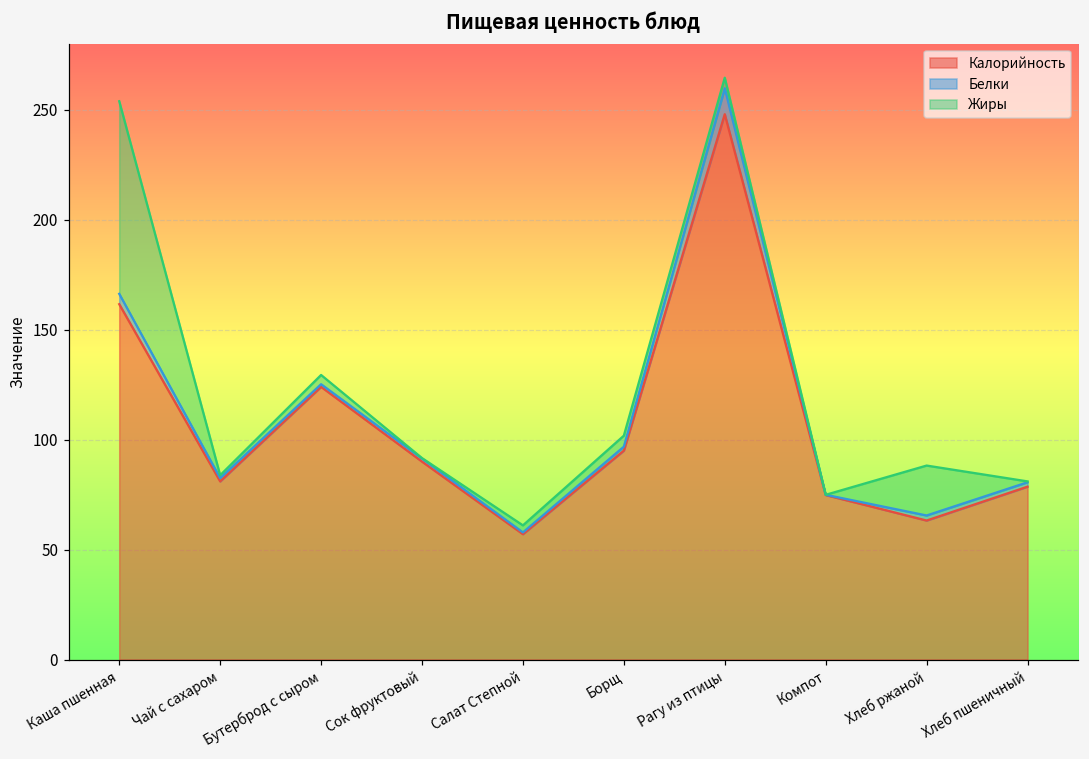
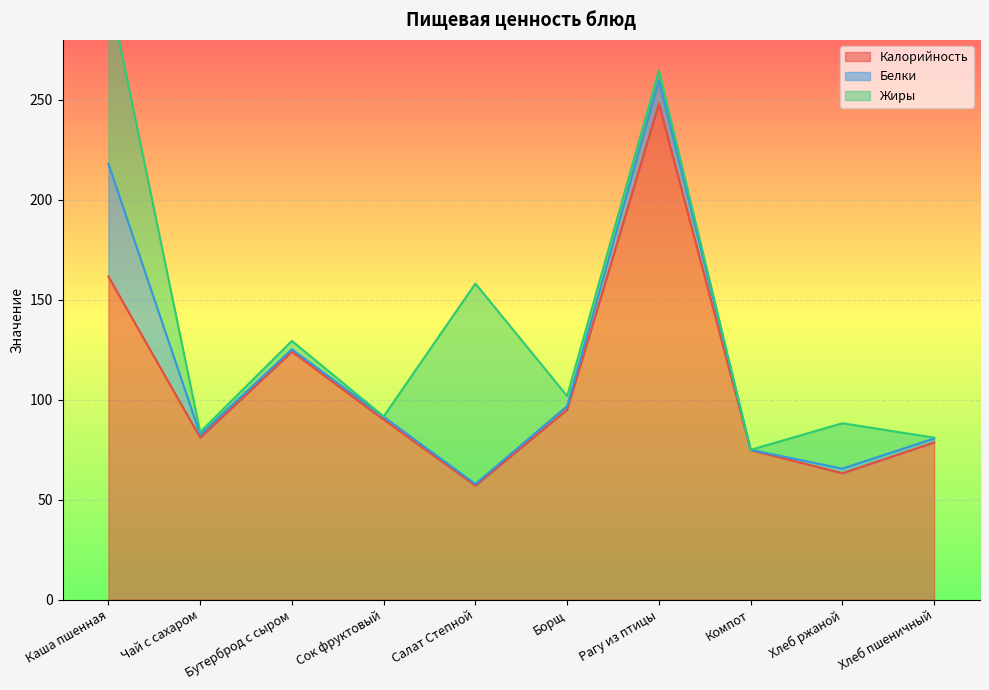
Белки, Каша пшенная: 5 -> 56
Жиры, Салат Степной: 3 -> 100
